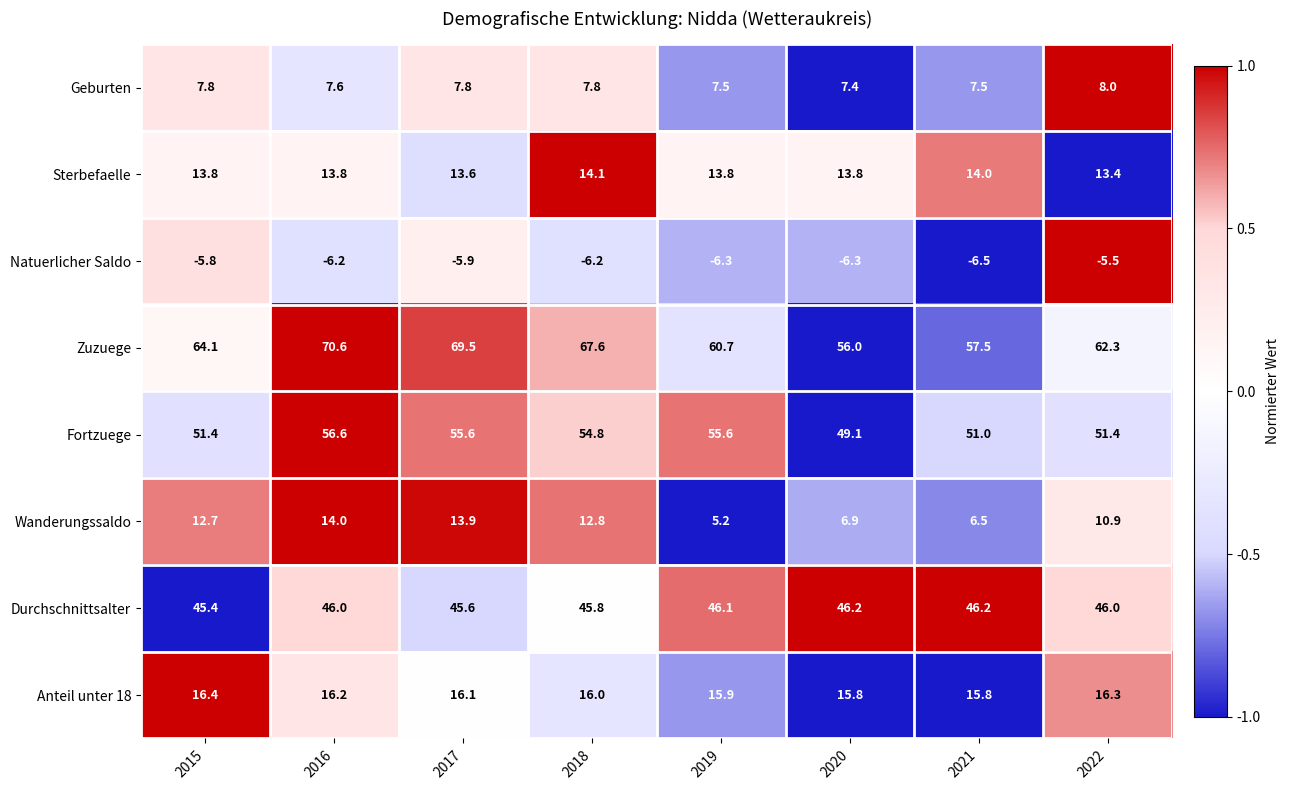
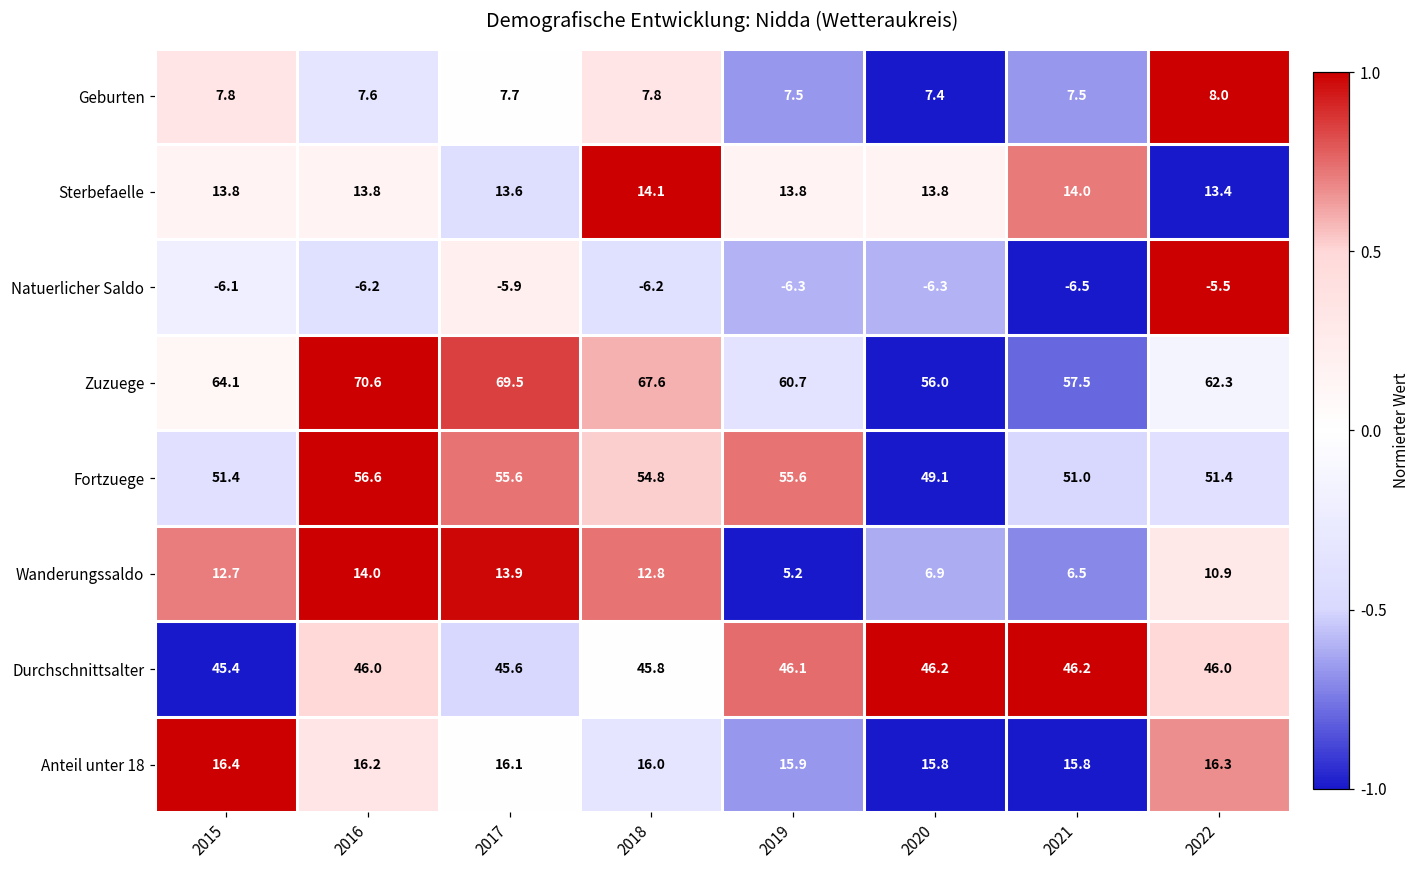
Geburten, 2017: 7.8 -> 7.7
Natuerlicher Saldo, 2015: -5.8 -> -6.1
